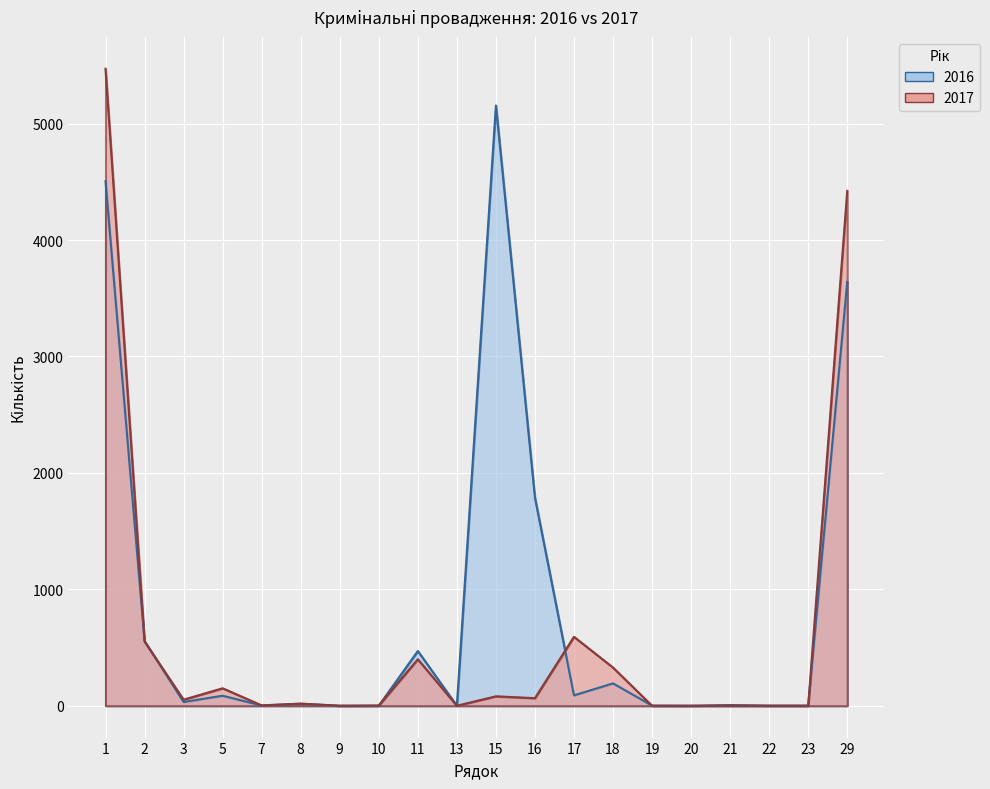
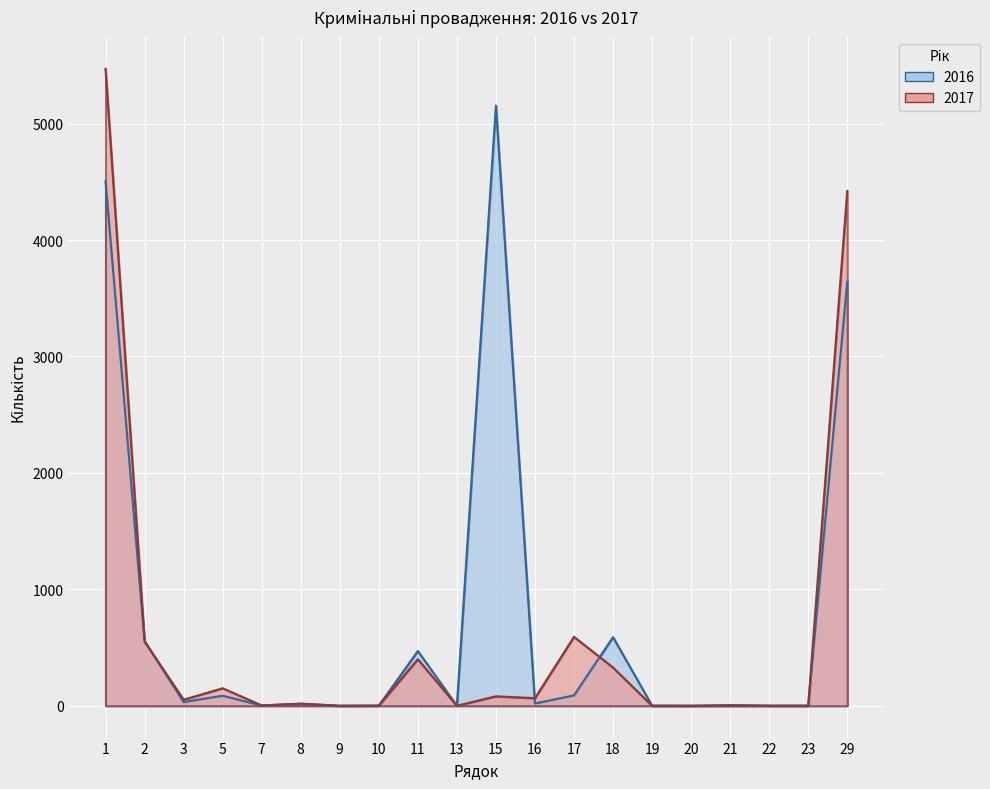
2016, 16: 1790 -> 20
2016, 18: 190 -> 590
